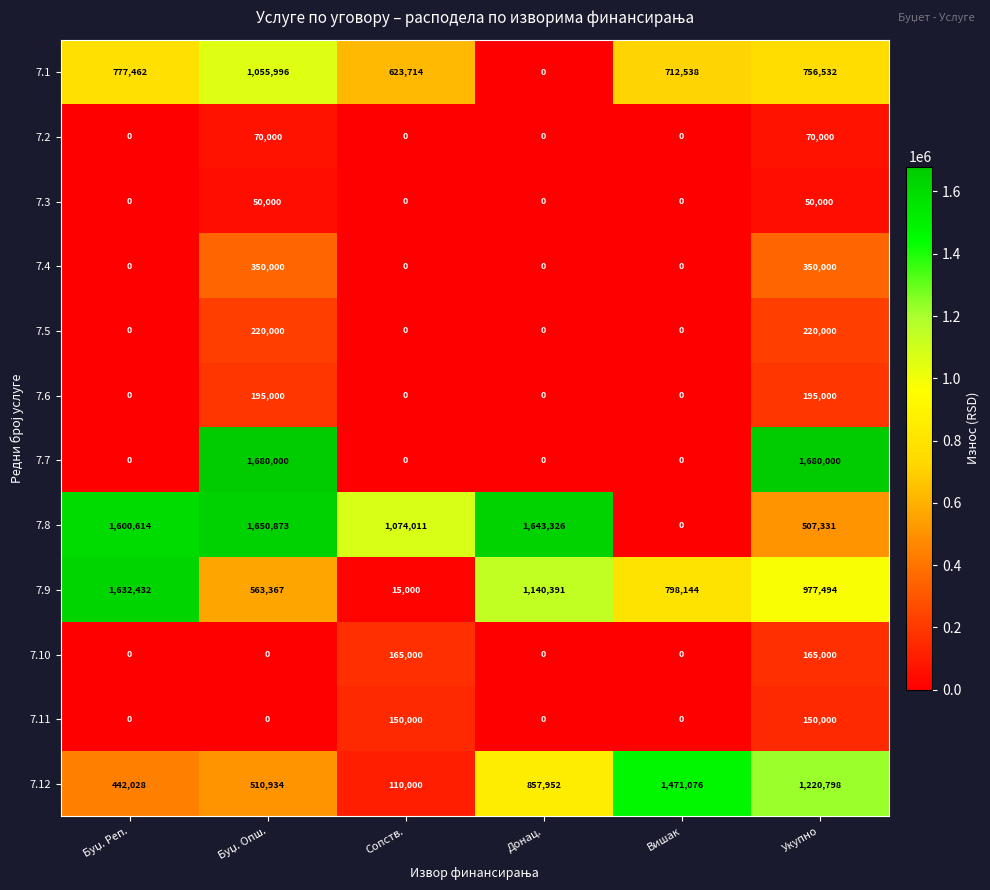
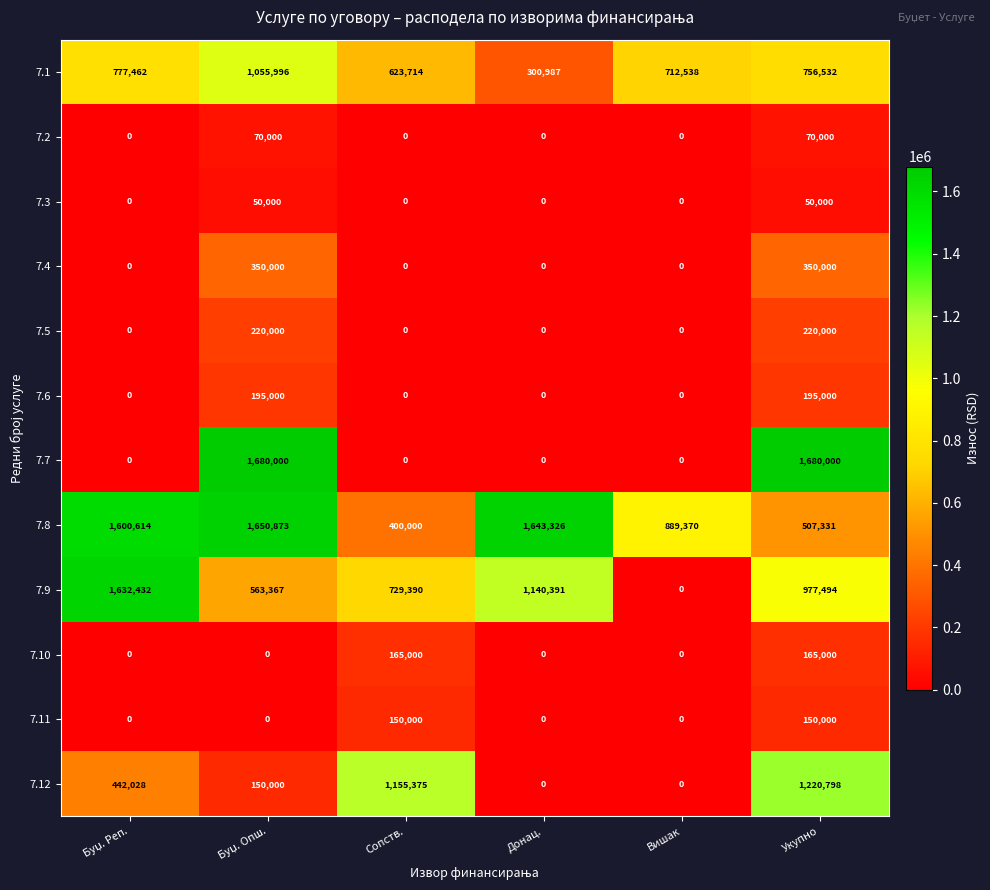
7.1, Донац.: 0 -> 300,987
7.8, Сопств.: 1,074,011 -> 400,000
7.8, Вишак: 0 -> 889,370
7.9, Сопств.: 15,000 -> 729,390
7.9, Вишак: 798,144 -> 0
7.12, Буџ. Опш.: 510,934 -> 150,000
7.12, Сопств.: 110,000 -> 1,155,375
7.12, Донац.: 857,952 -> 0
7.12, Вишак: 1,471,076 -> 0
